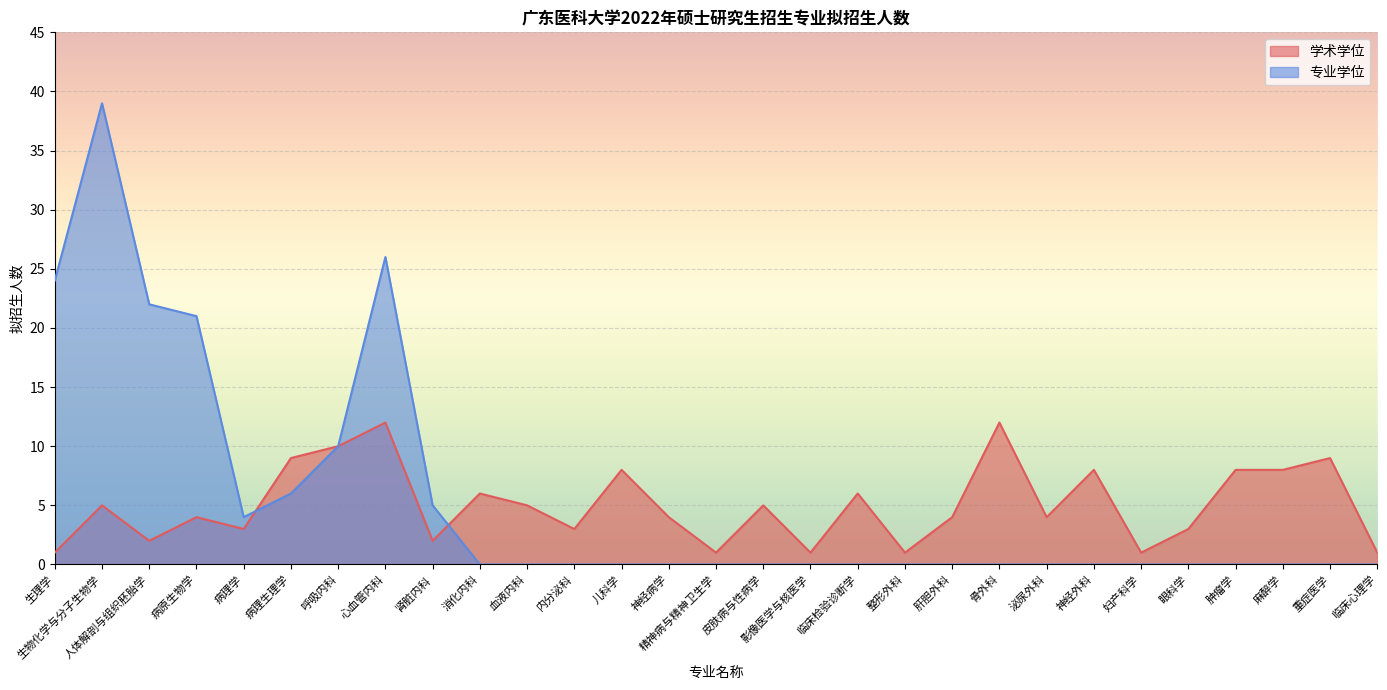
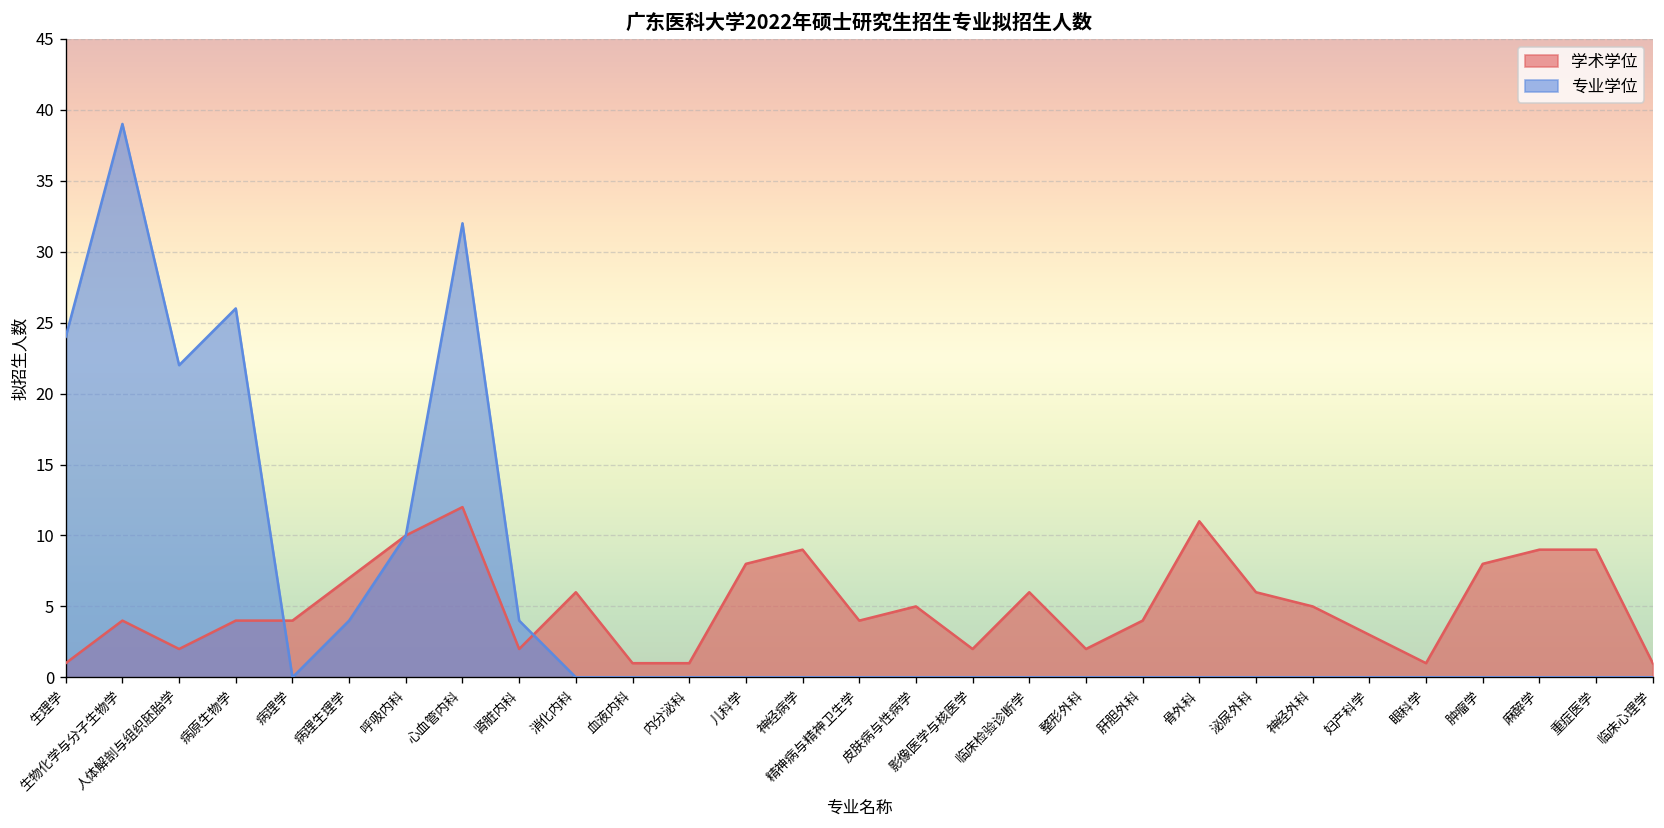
学术学位, 生物化学与分子生物学: 5 -> 4
专业学位, 病原生物学: 21 -> 26
学术学位, 病理学: 3 -> 4
专业学位, 病理学: 4 -> 0
学术学位, 病理生理学: 9 -> 7
专业学位, 病理生理学: 6 -> 4
专业学位, 心血管内科: 26 -> 32
专业学位, 肾脏内科: 5 -> 4
学术学位, 血液内科: 5 -> 1
学术学位, 内分泌科: 3 -> 1
学术学位, 神经病学: 4 -> 9
学术学位, 精神病与精神卫生学: 1 -> 4
学术学位, 影像医学与核医学: 1 -> 2
学术学位, 整形外科: 1 -> 2
学术学位, 骨外科: 12 -> 11
学术学位, 泌尿外科: 4 -> 6
学术学位, 神经外科: 8 -> 5
学术学位, 妇产科学: 1 -> 3
学术学位, 眼科学: 3 -> 1
学术学位, 麻醉学: 8 -> 9
